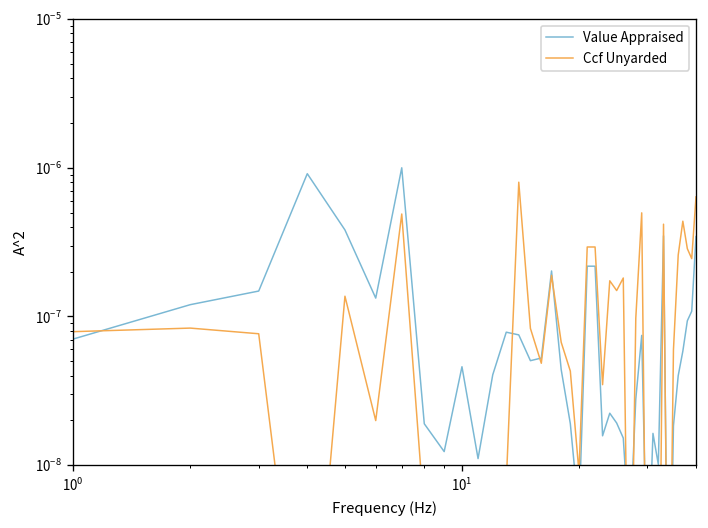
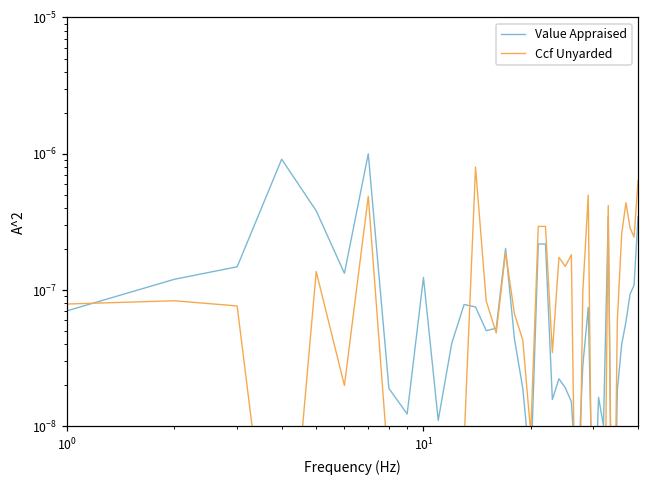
Value Appraised, 10^1: 0.000000046 -> 0.00000012
